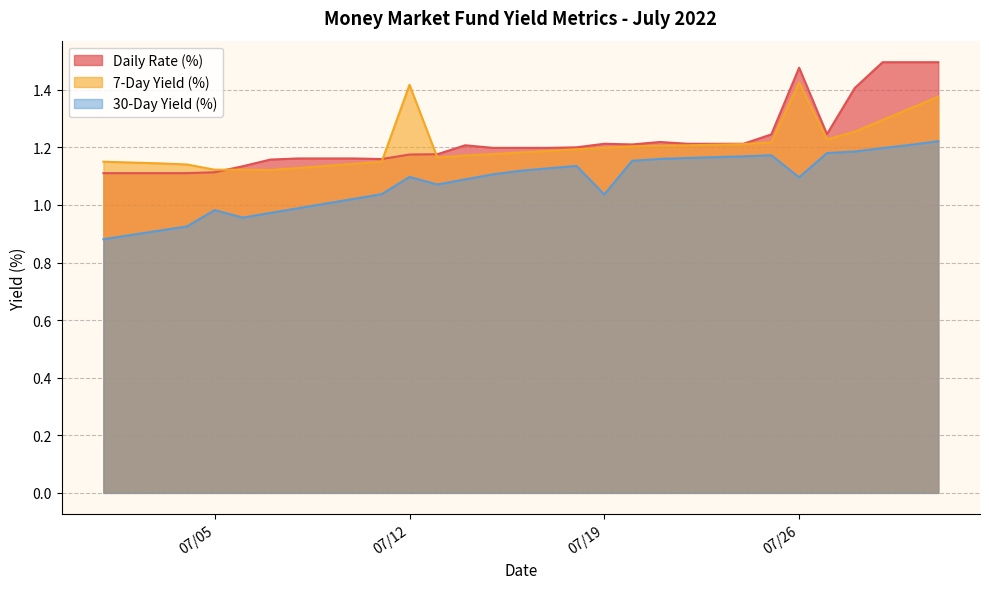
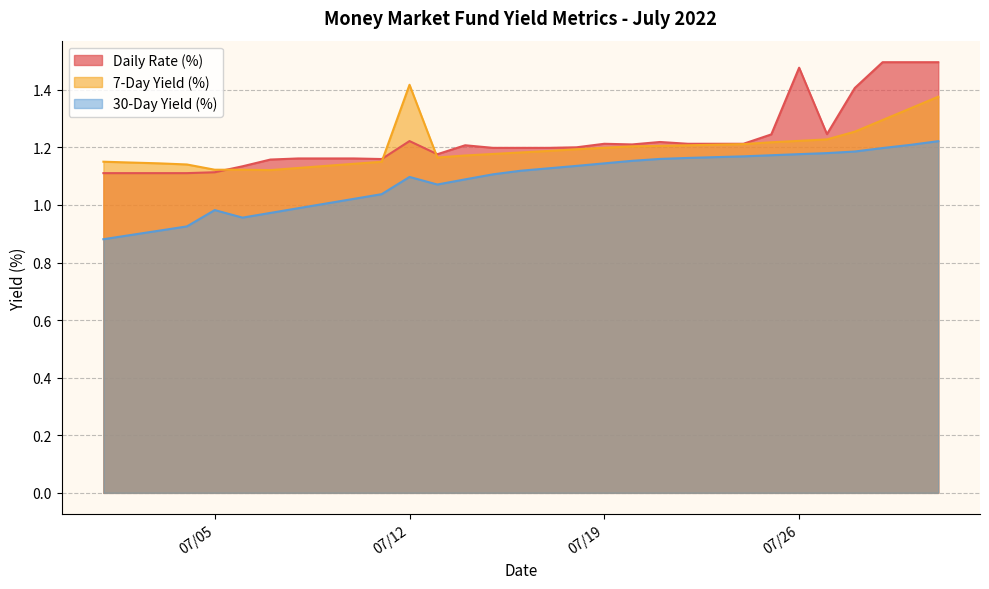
Daily Rate (%), 07/12: 1.18 -> 1.22
30-Day Yield (%), 07/19: 1.04 -> 1.14
7-Day Yield (%), 07/26: 1.43 -> 1.22
30-Day Yield (%), 07/26: 1.10 -> 1.18
